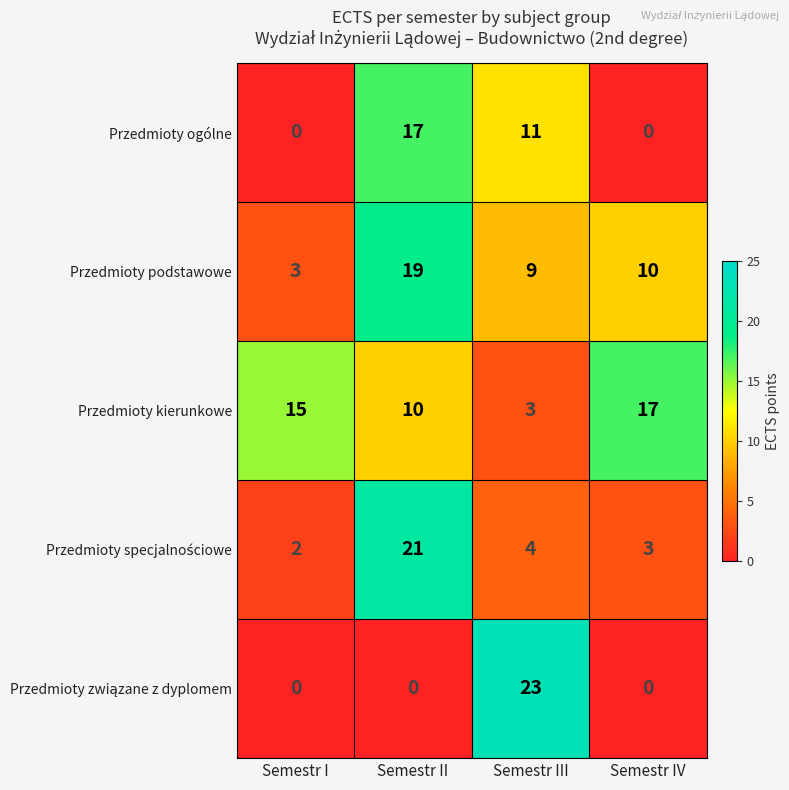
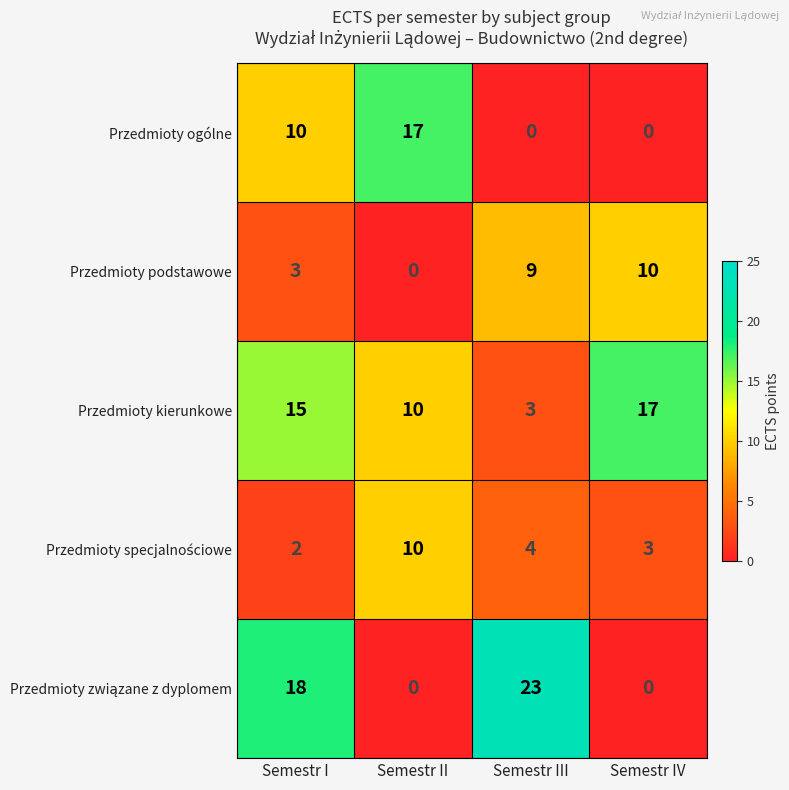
Przedmioty ogólne, Semestr I: 0 -> 10
Przedmioty ogólne, Semestr III: 11 -> 0
Przedmioty podstawowe, Semestr II: 19 -> 0
Przedmioty specjalnościowe, Semestr II: 21 -> 10
Przedmioty związane z dyplomem, Semestr I: 0 -> 18
